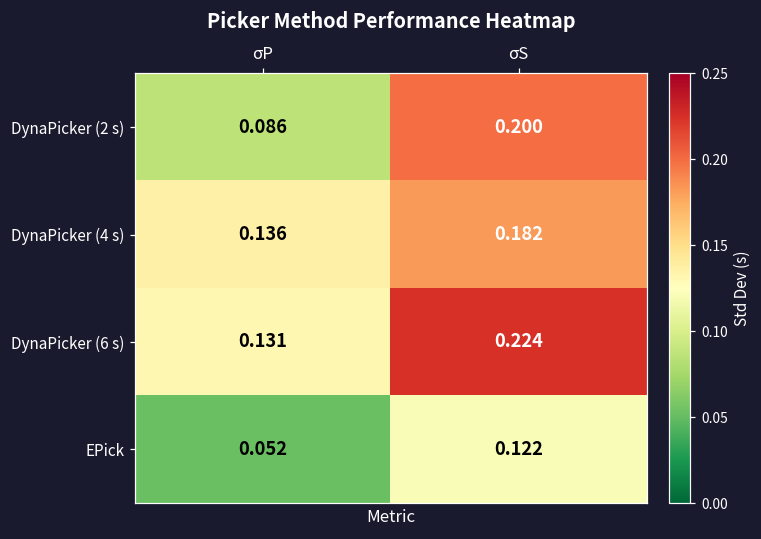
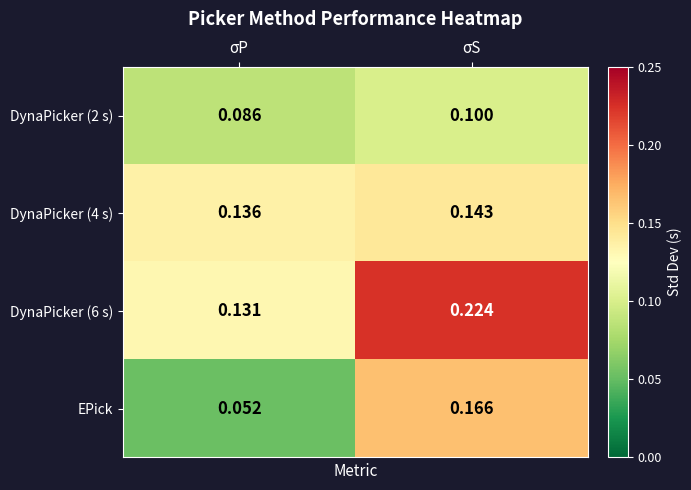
DynaPicker (2 s), σS: 0.200 -> 0.100
DynaPicker (4 s), σS: 0.182 -> 0.143
EPick, σS: 0.122 -> 0.166
